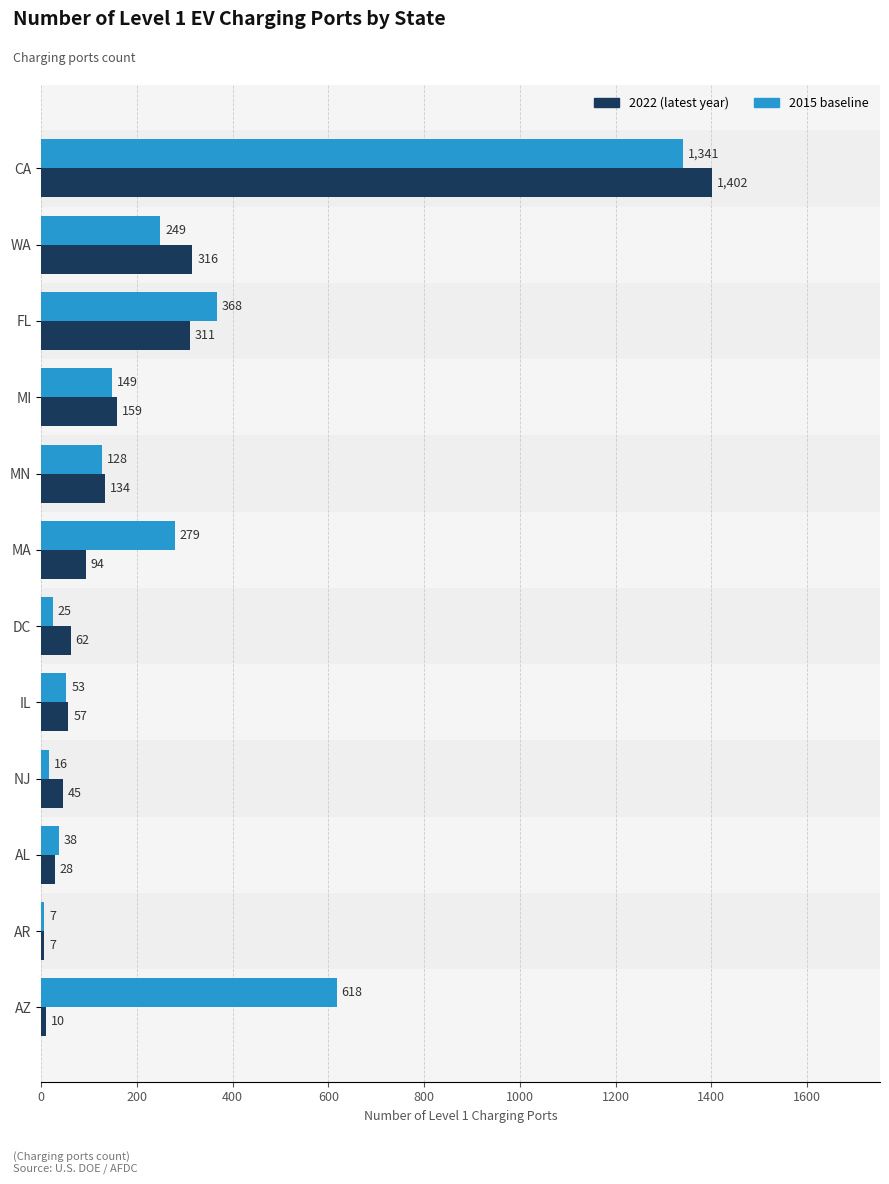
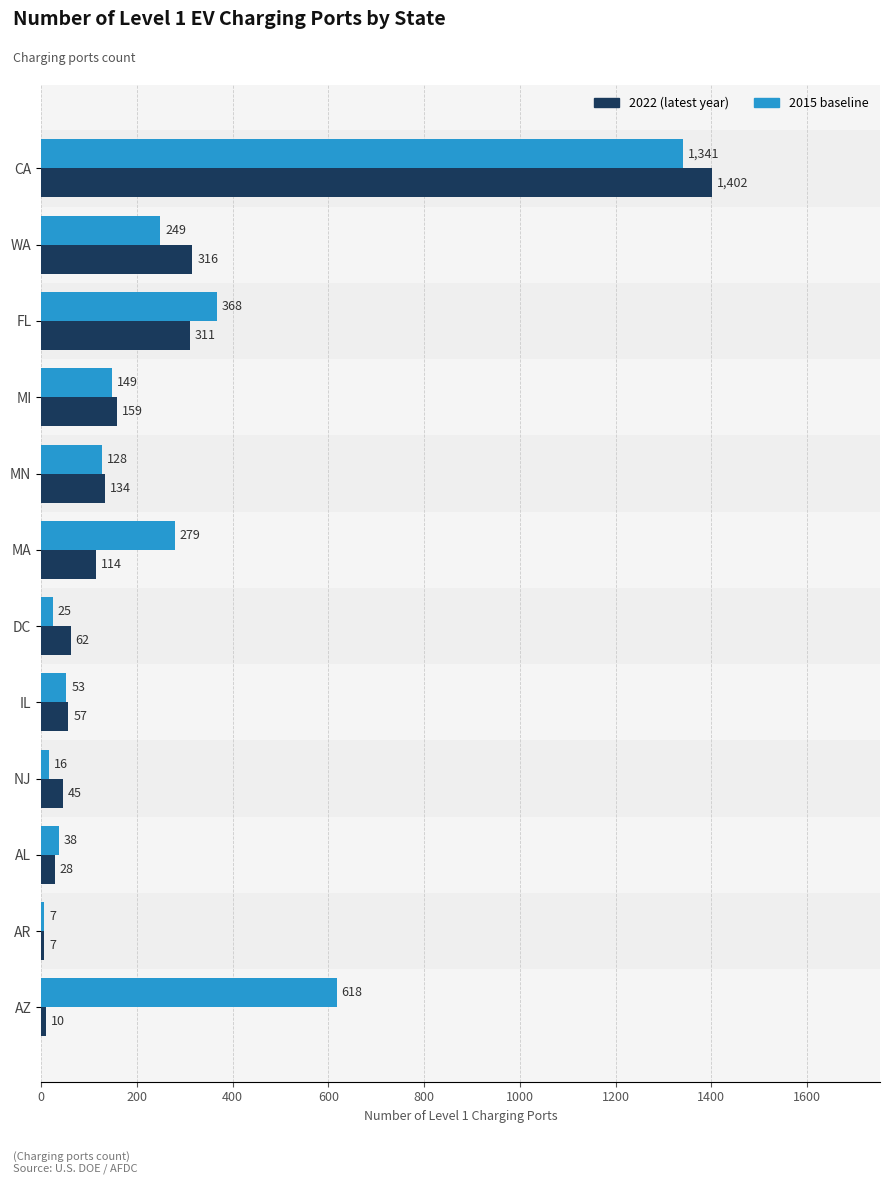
2022 (latest year), MA: 94 -> 114
